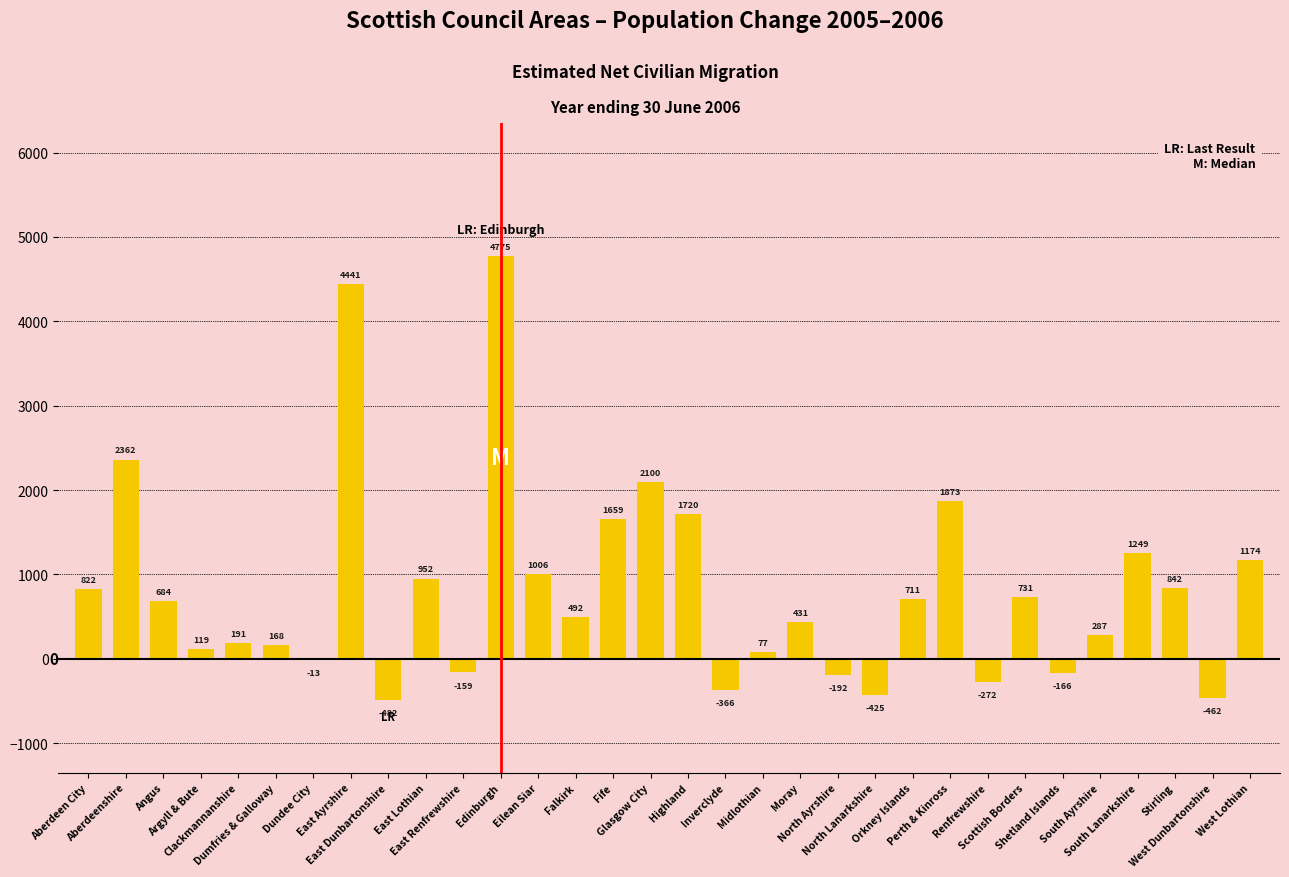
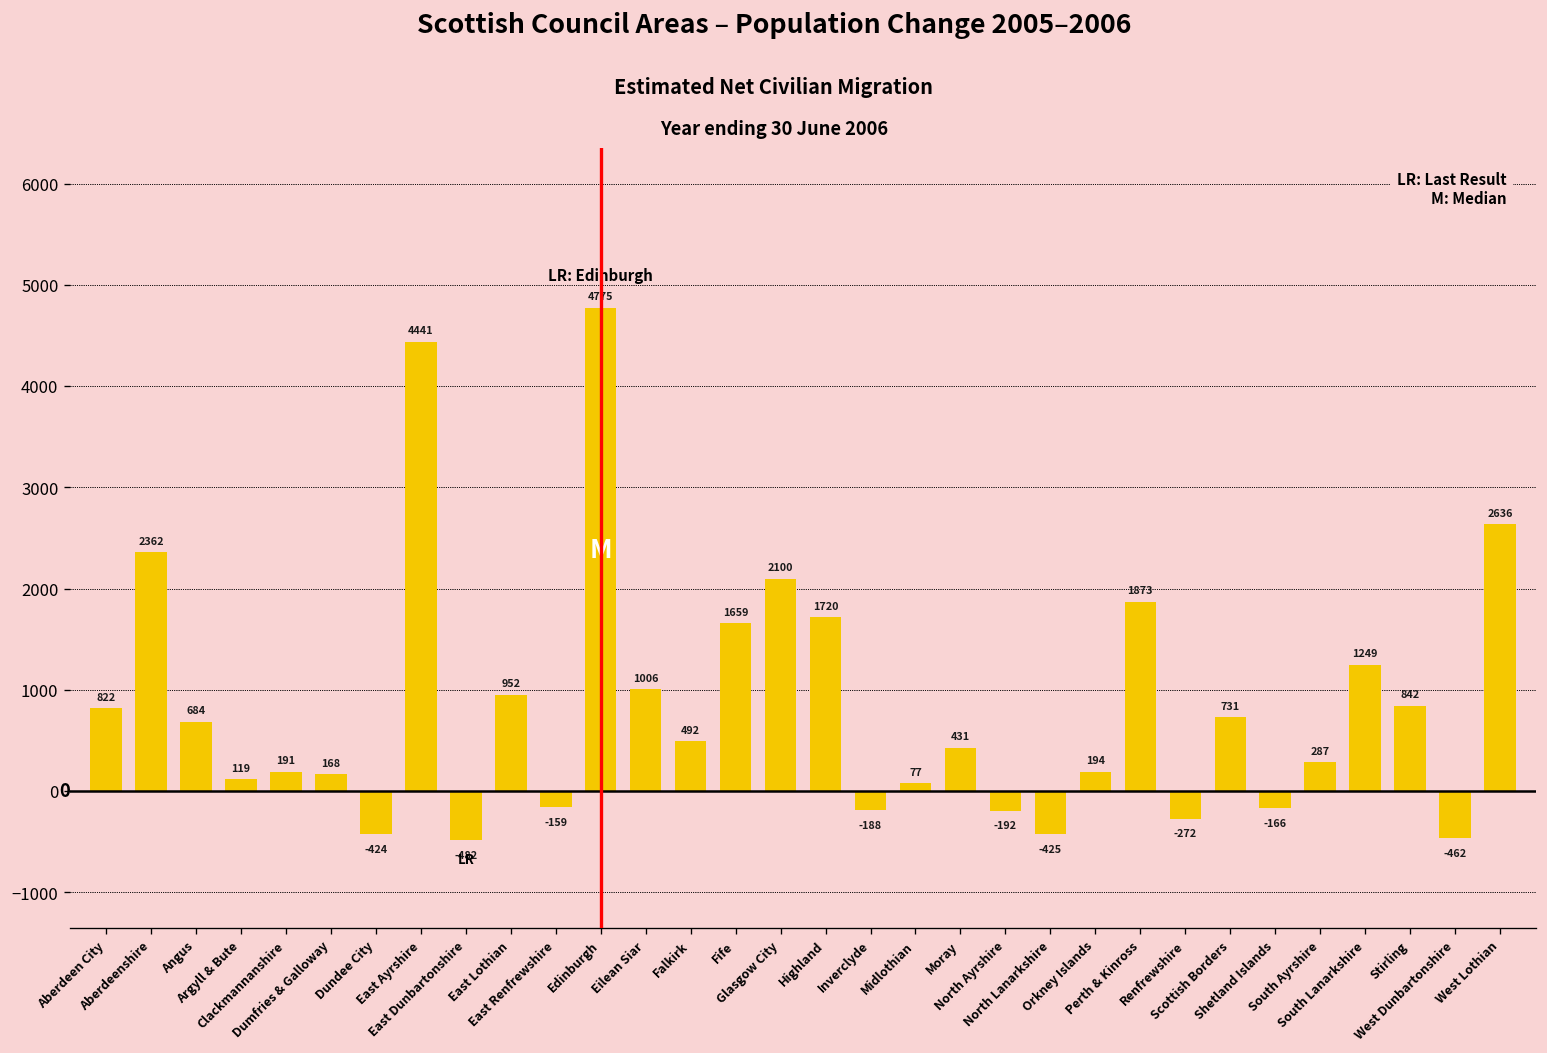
Dundee City: -13 -> -424
Inverclyde: -366 -> -188
Orkney Islands: 711 -> 194
West Lothian: 1174 -> 2636
